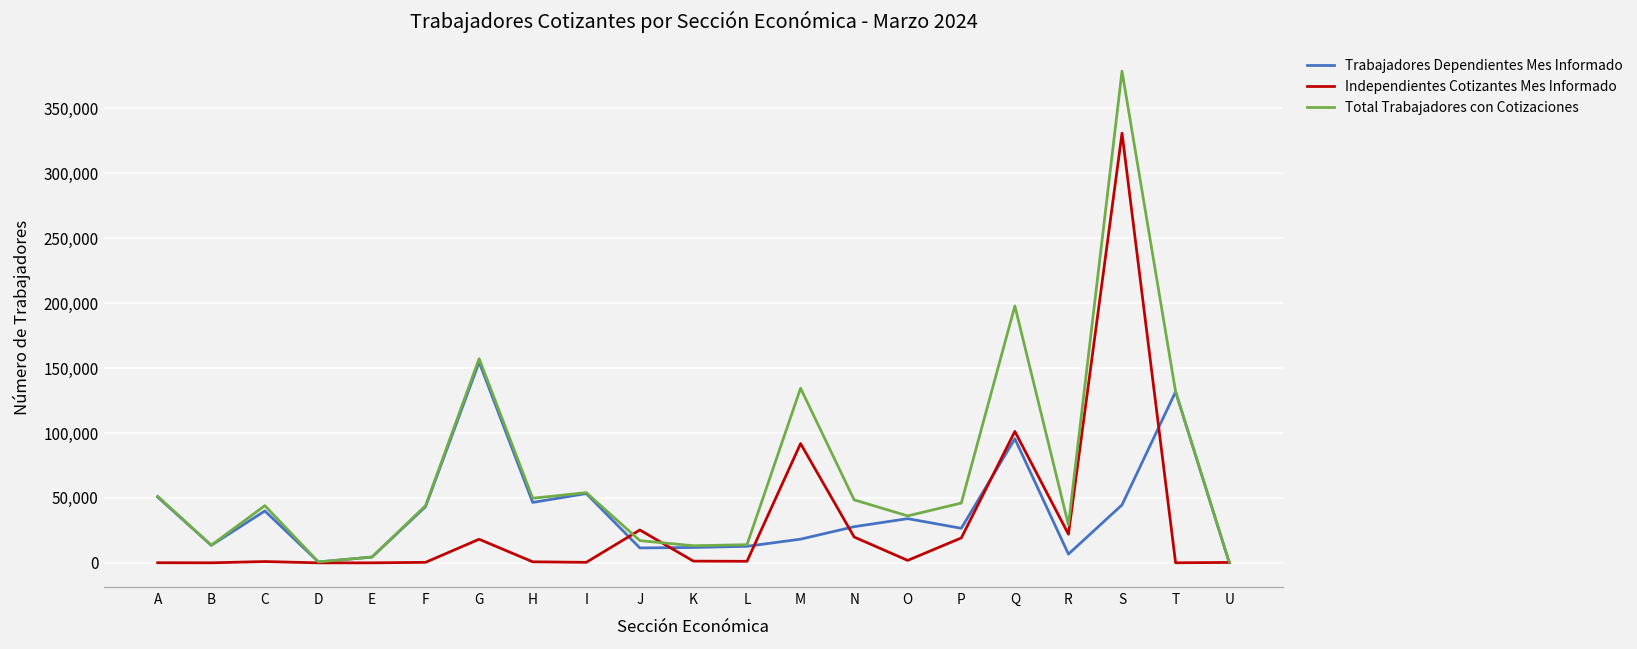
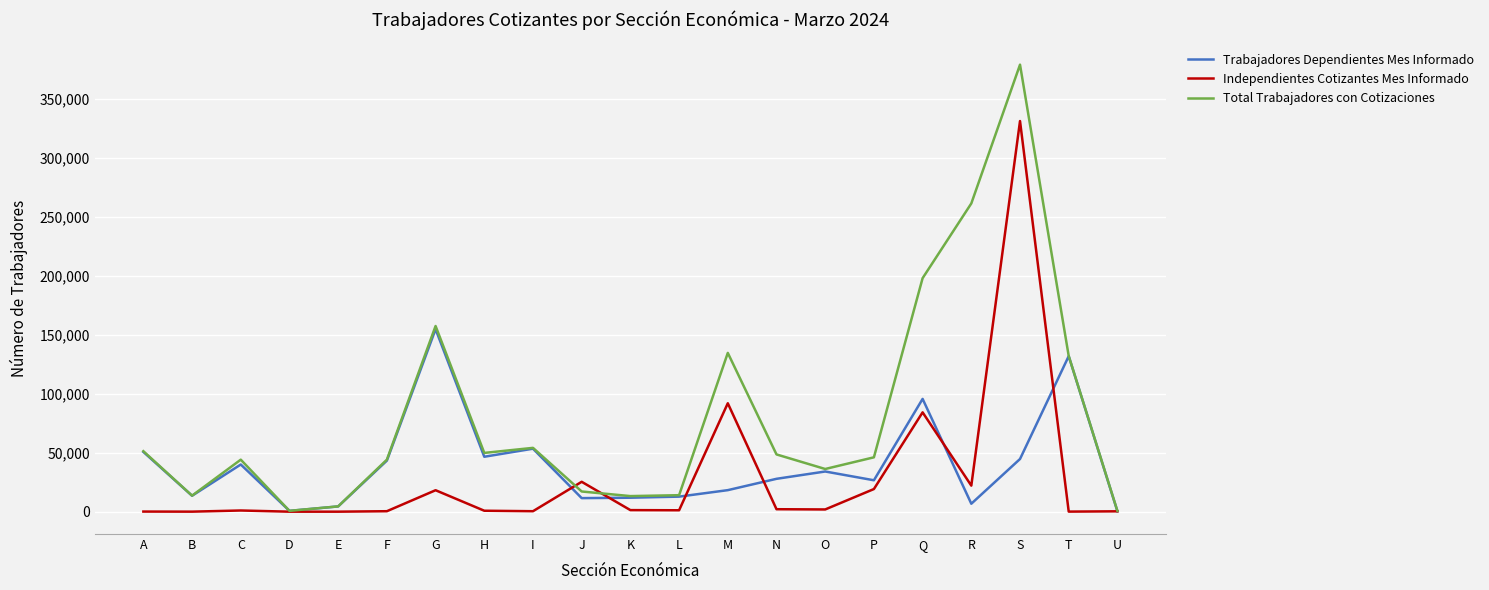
Independientes Cotizantes Mes Informado, N: 20,000 -> 2,000
Independientes Cotizantes Mes Informado, Q: 101,000 -> 84,000
Total Trabajadores con Cotizaciones, R: 29,000 -> 261,000
